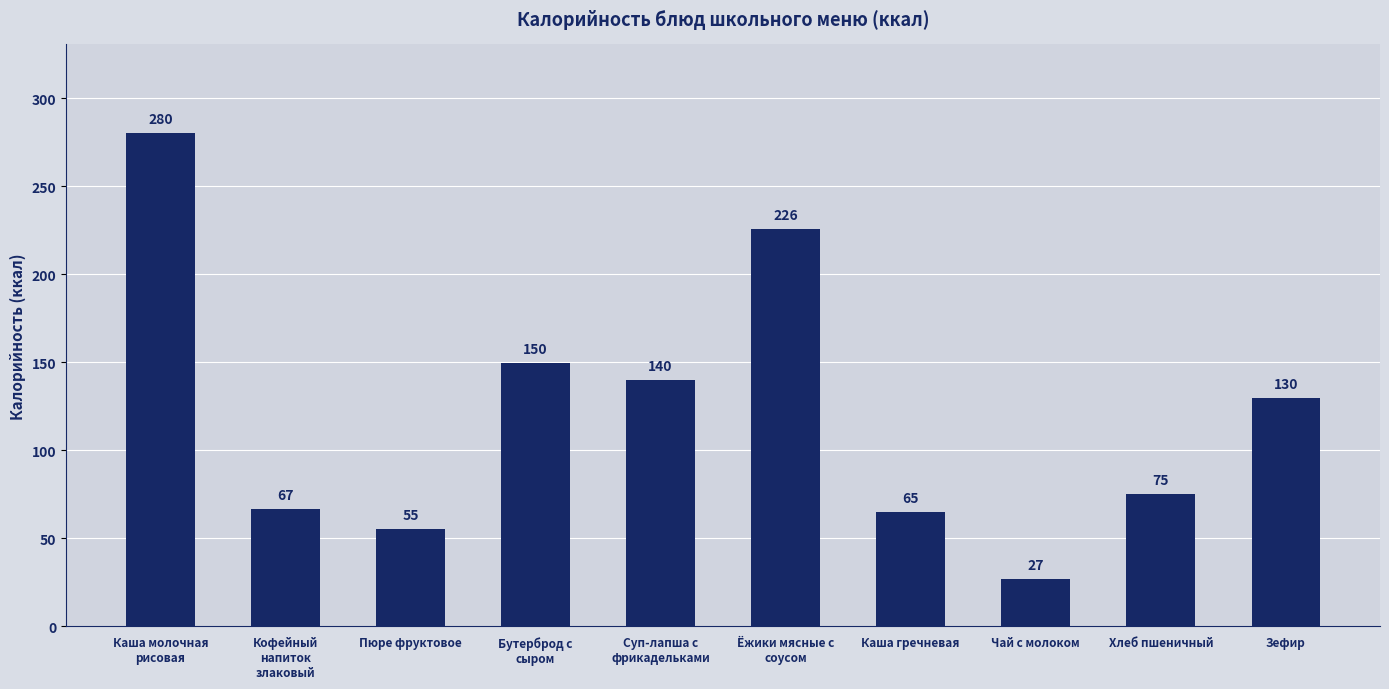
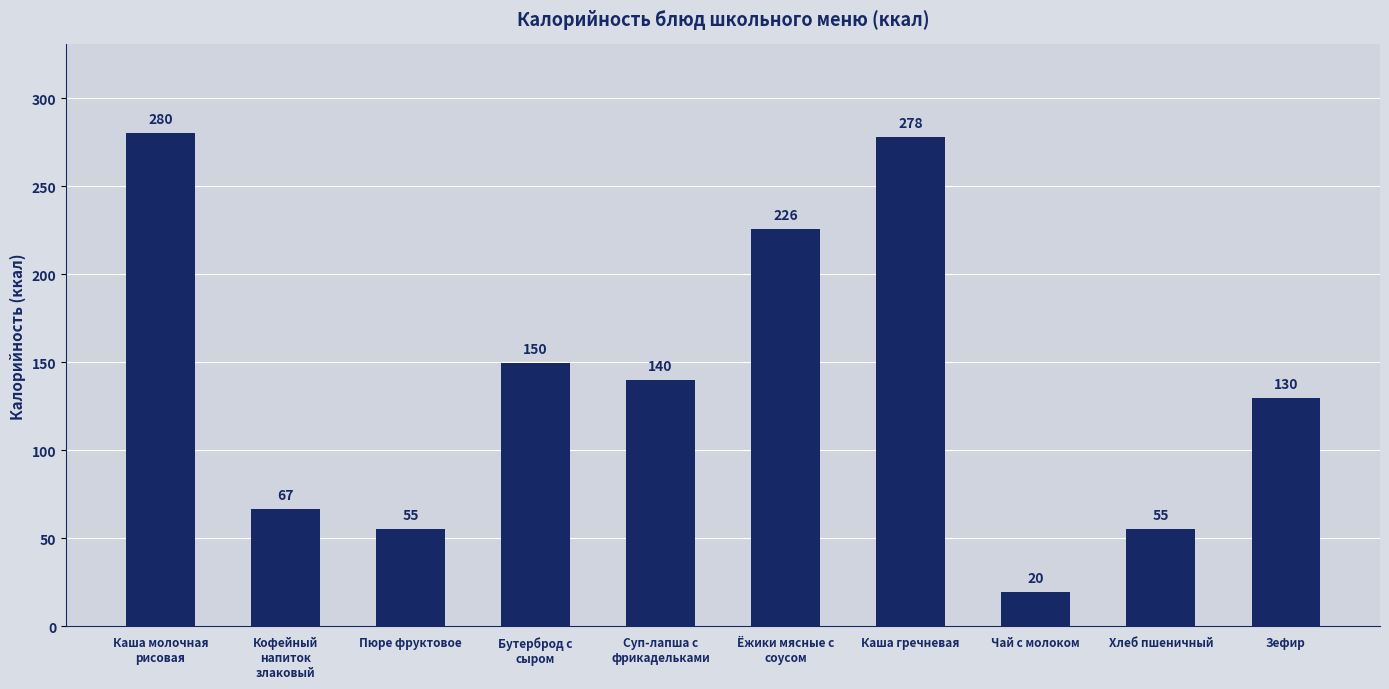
Каша гречневая: 65 -> 278
Чай с молоком: 27 -> 20
Хлеб пшеничный: 75 -> 55
